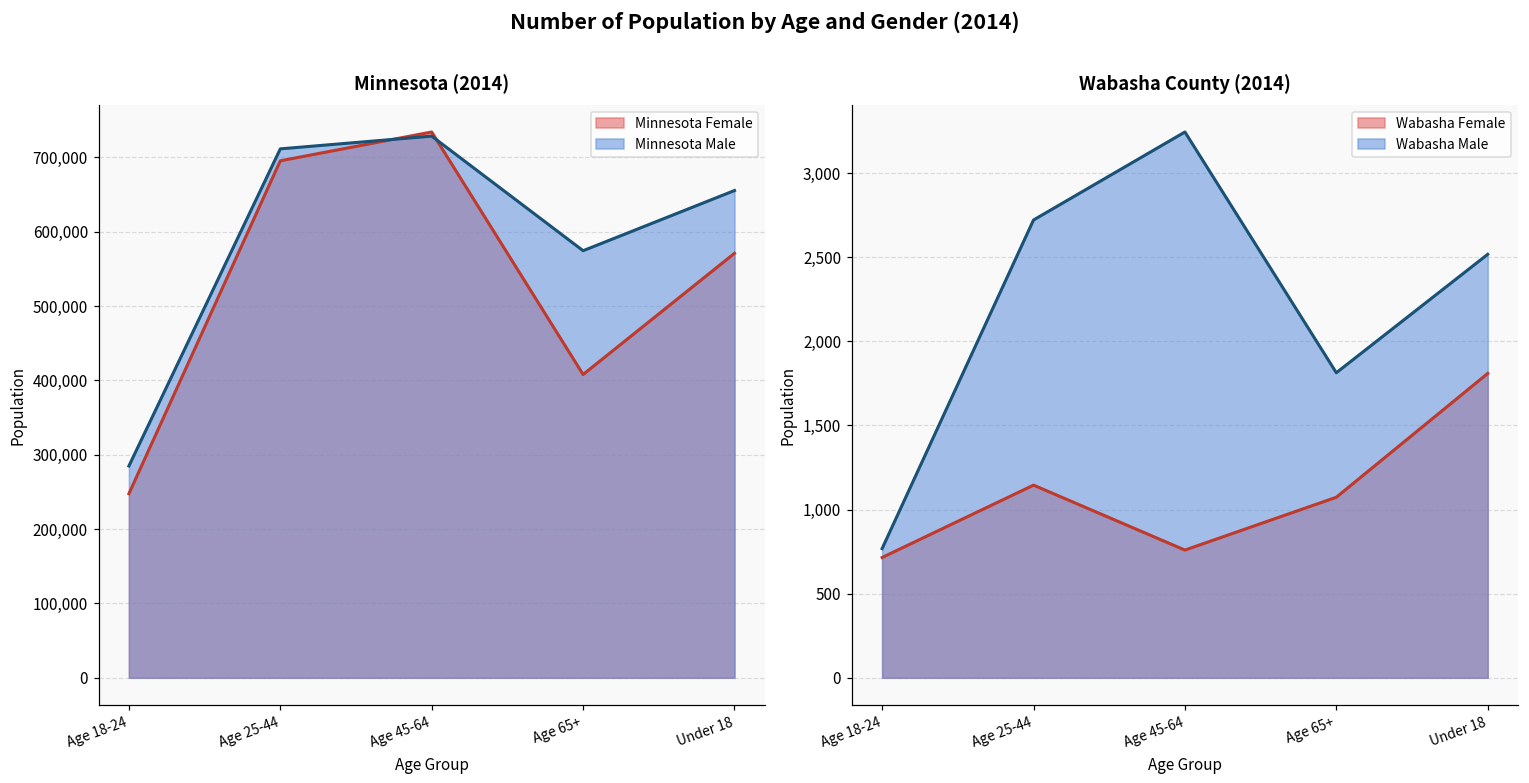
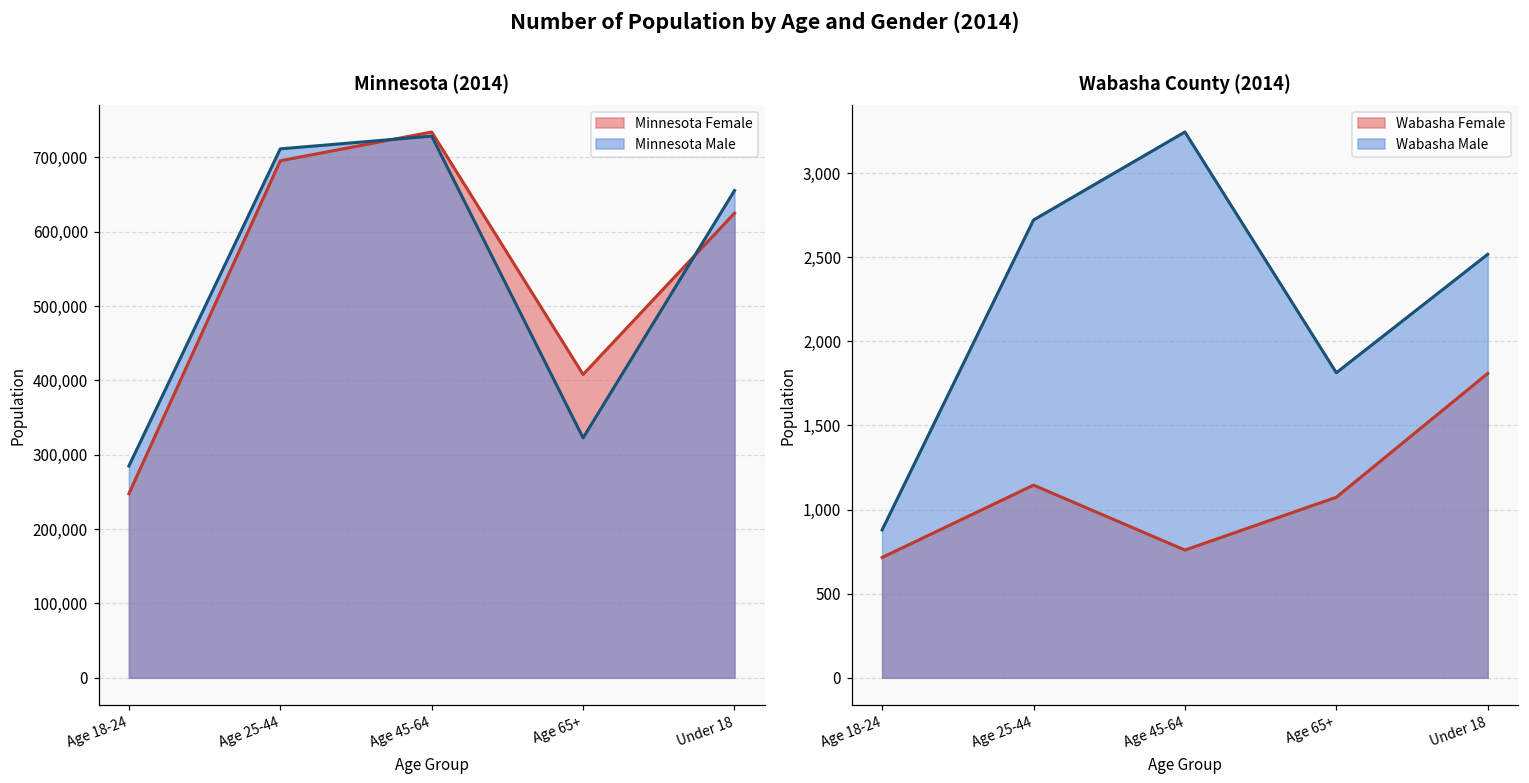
Minnesota (2014), Minnesota Male, Age 65+: 570,000 -> 320,000
Minnesota (2014), Minnesota Female, Under 18: 570,000 -> 620,000
Wabasha County (2014), Wabasha Male, Age 18-24: 770 -> 880
